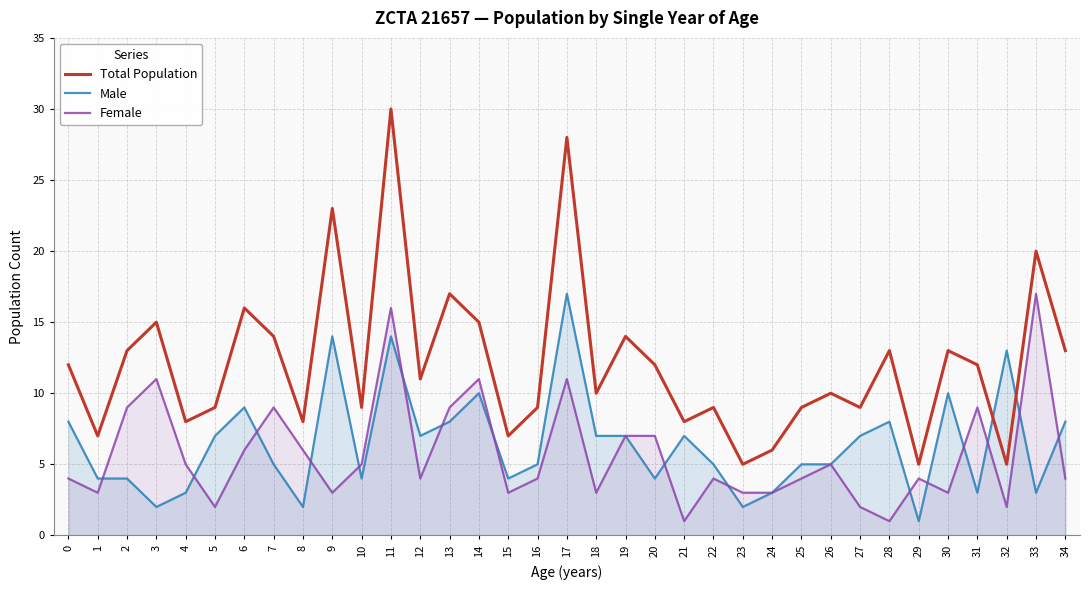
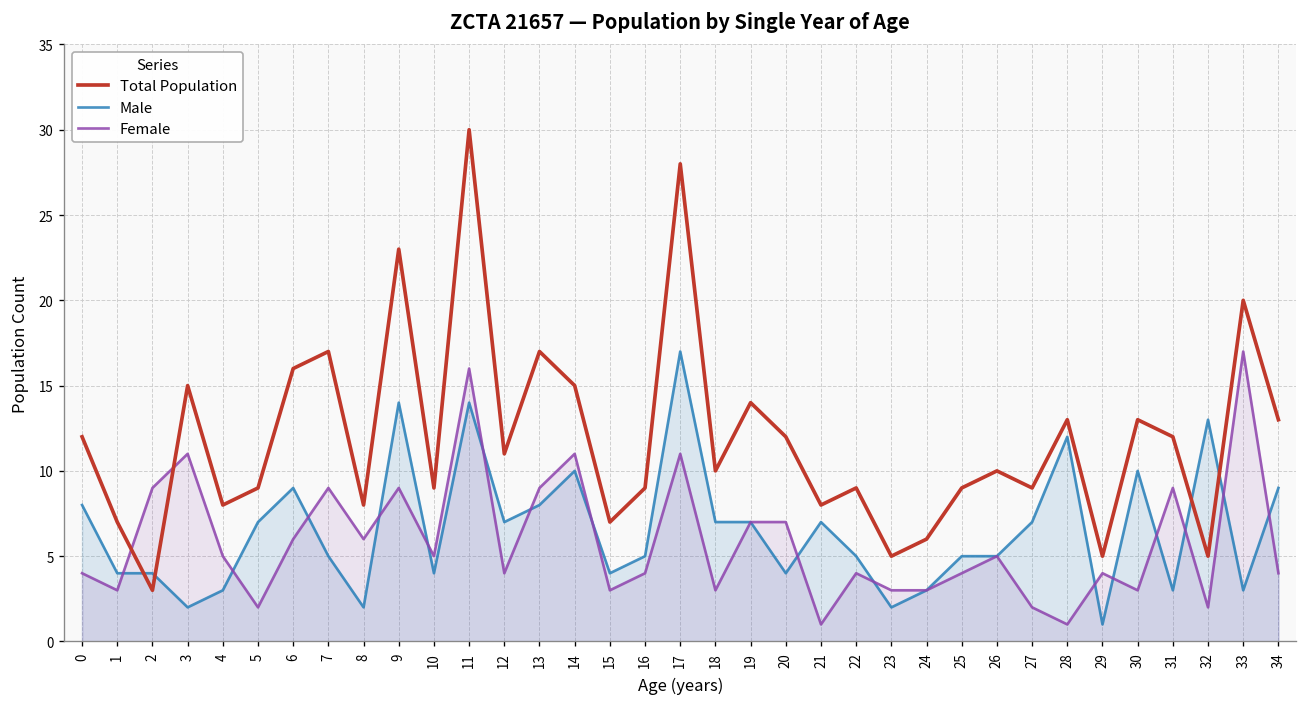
Total Population, 2: 13 -> 3
Total Population, 7: 14 -> 17
Female, 9: 3 -> 9
Male, 28: 8 -> 12
Male, 34: 8 -> 9
